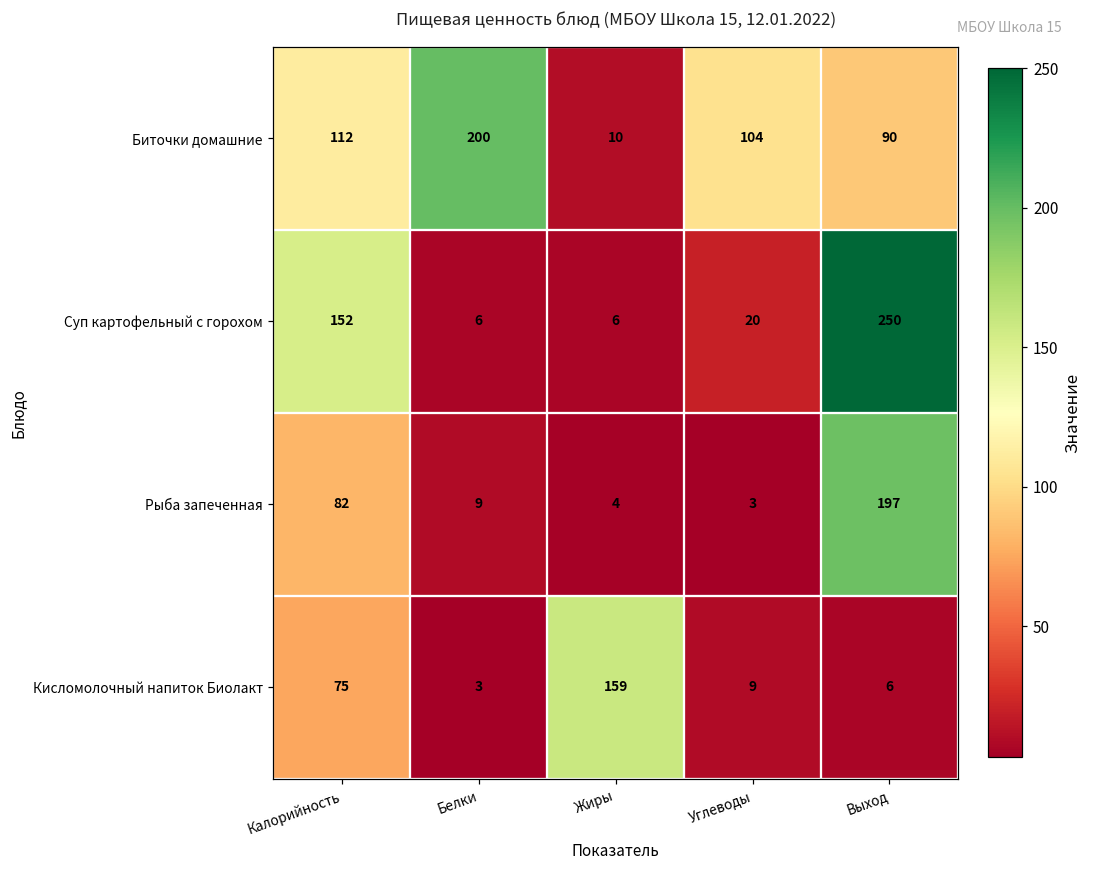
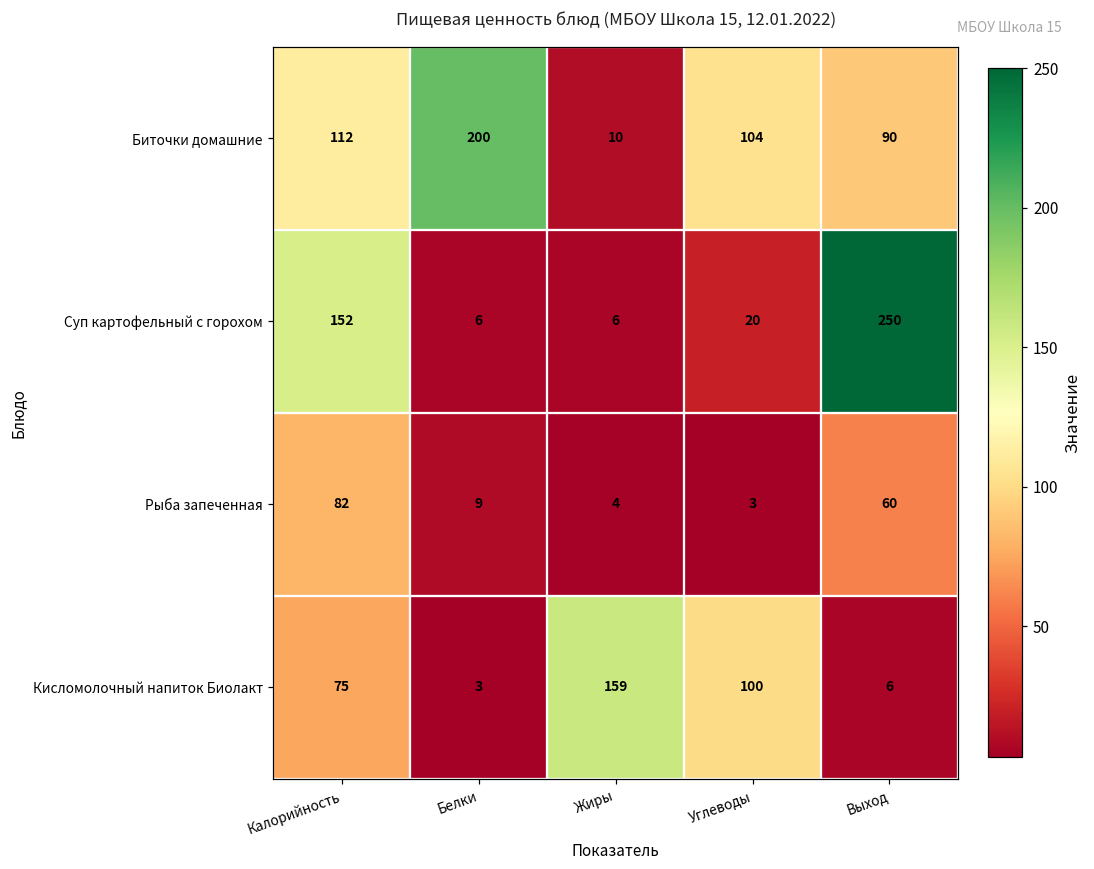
Рыба запеченная, Выход: 197 -> 60
Кисломолочный напиток Биолакт, Углеводы: 9 -> 100
